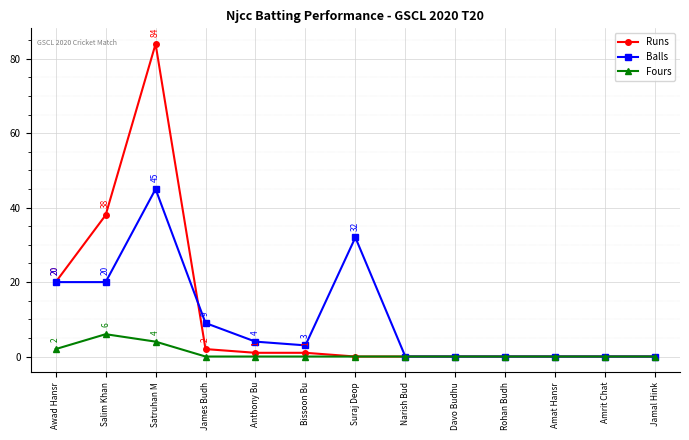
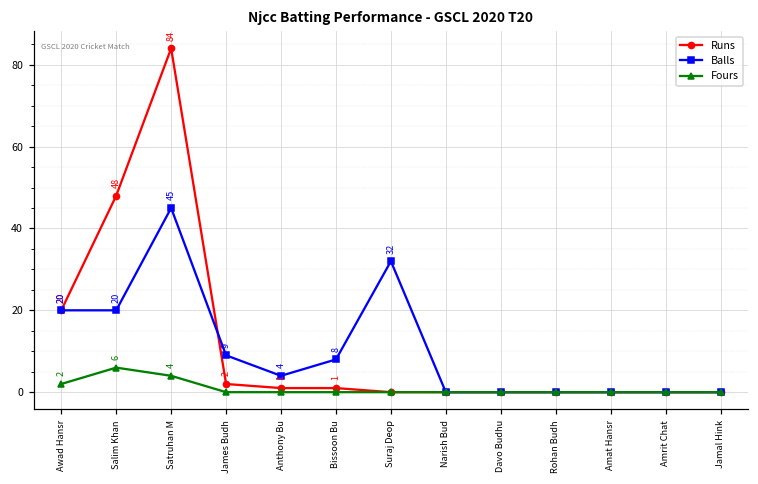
Runs, Salim Khan: 38 -> 48
Balls, Bissoon Bu: 3 -> 8
